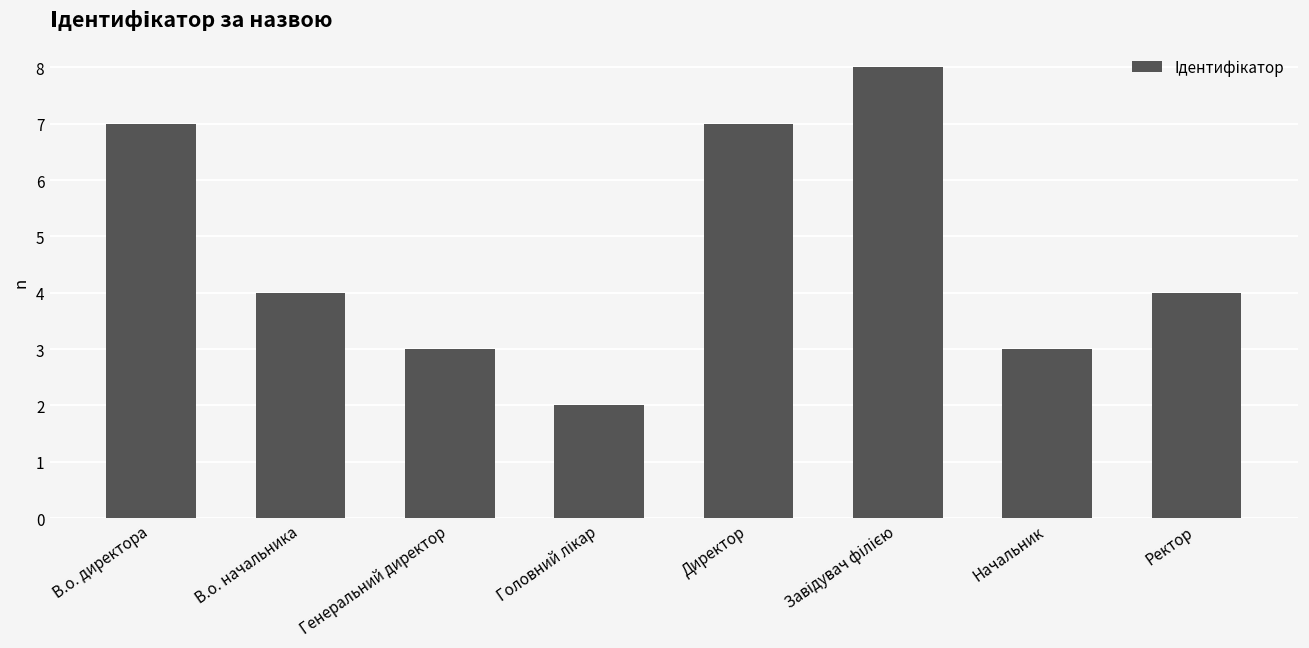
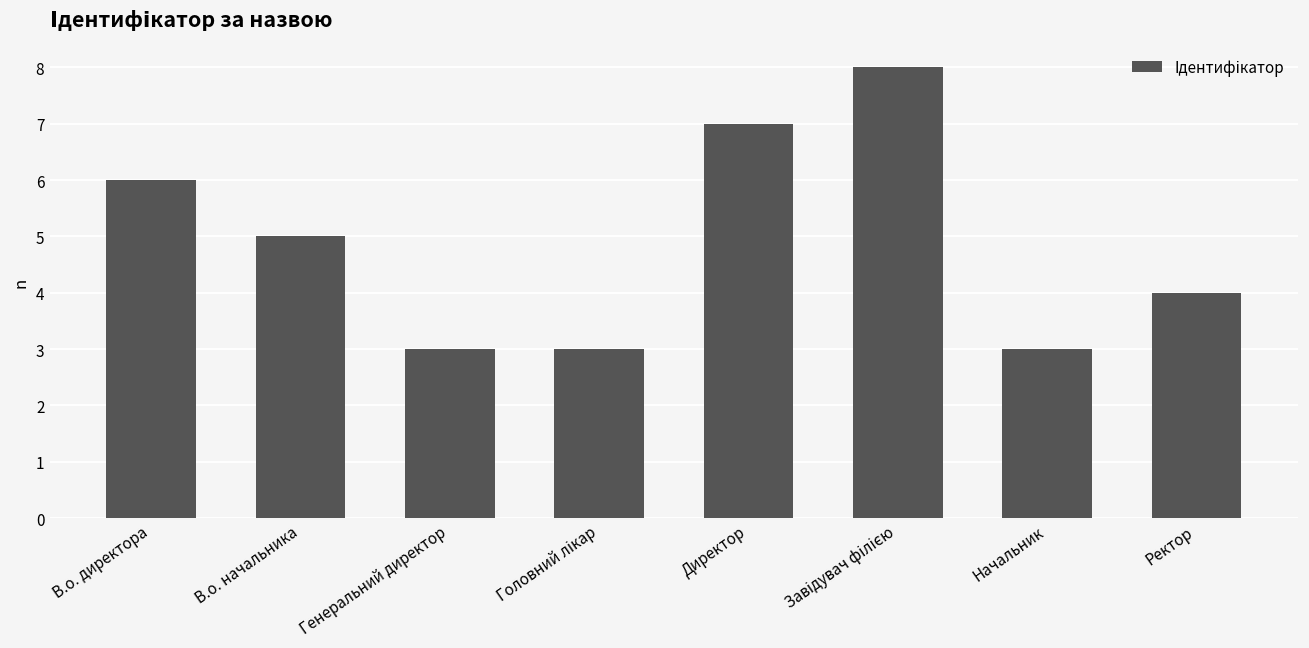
В.о. директора: 7 -> 6
В.о. начальника: 4 -> 5
Головний лікар: 2 -> 3
